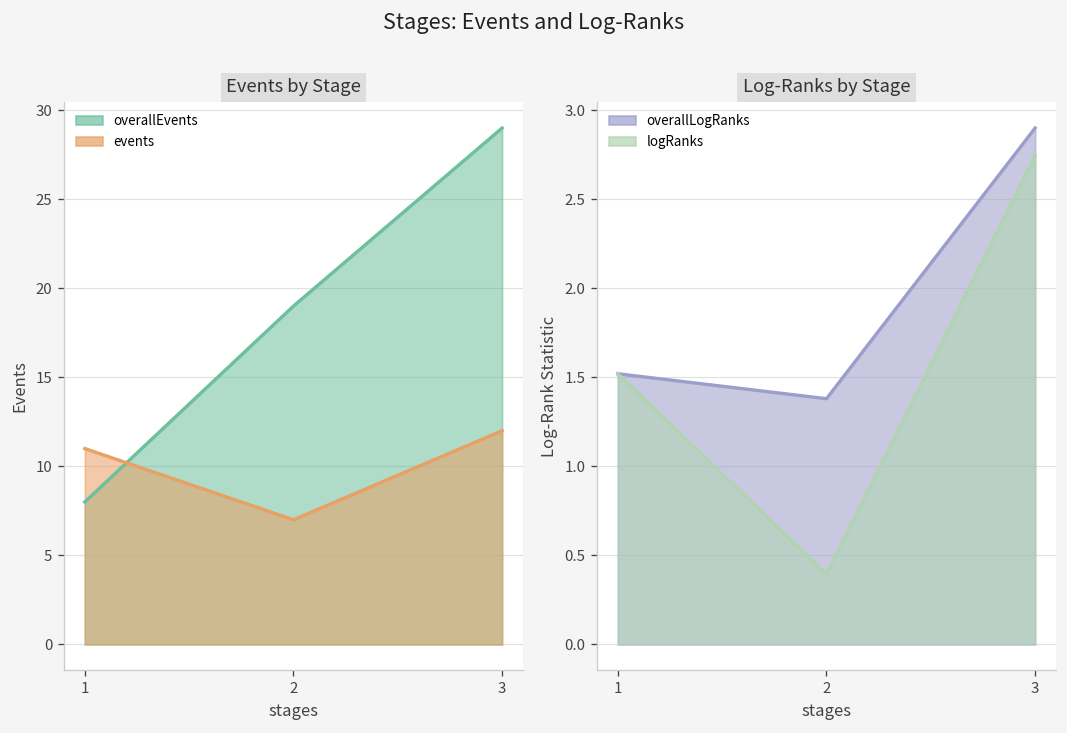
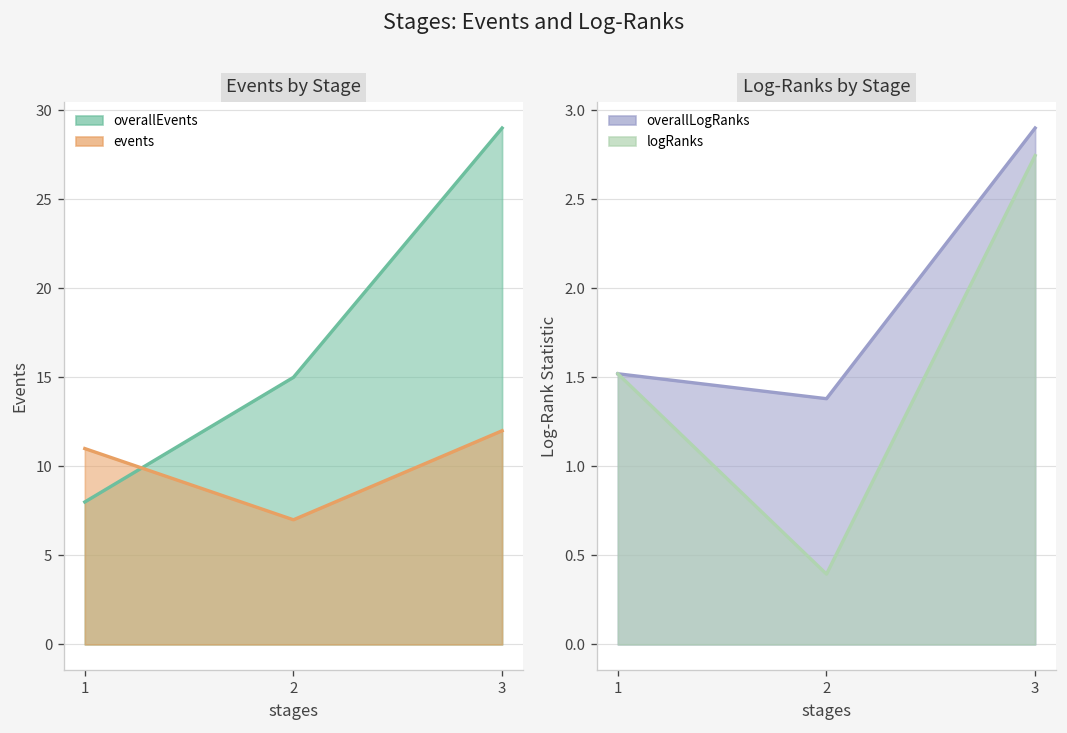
Events by Stage, overallEvents, 2: 19 -> 15
